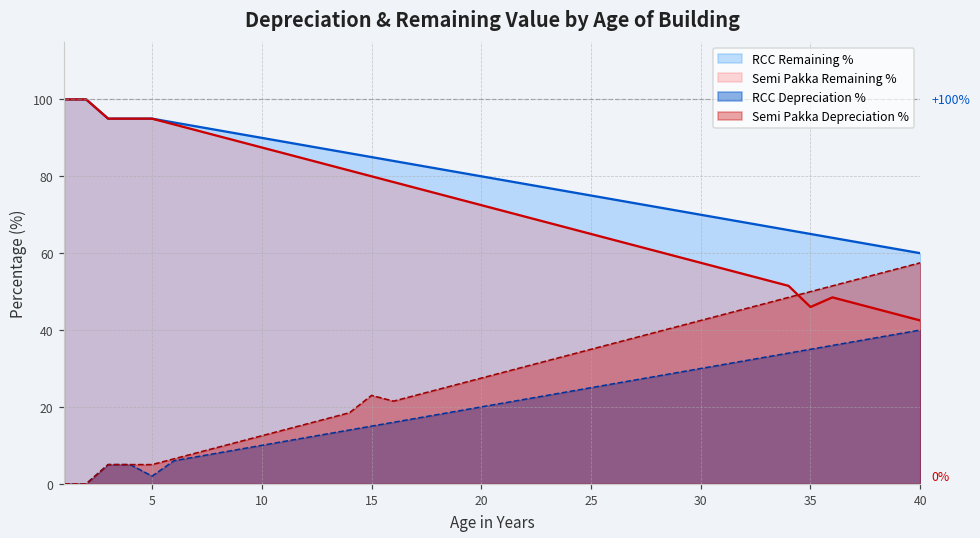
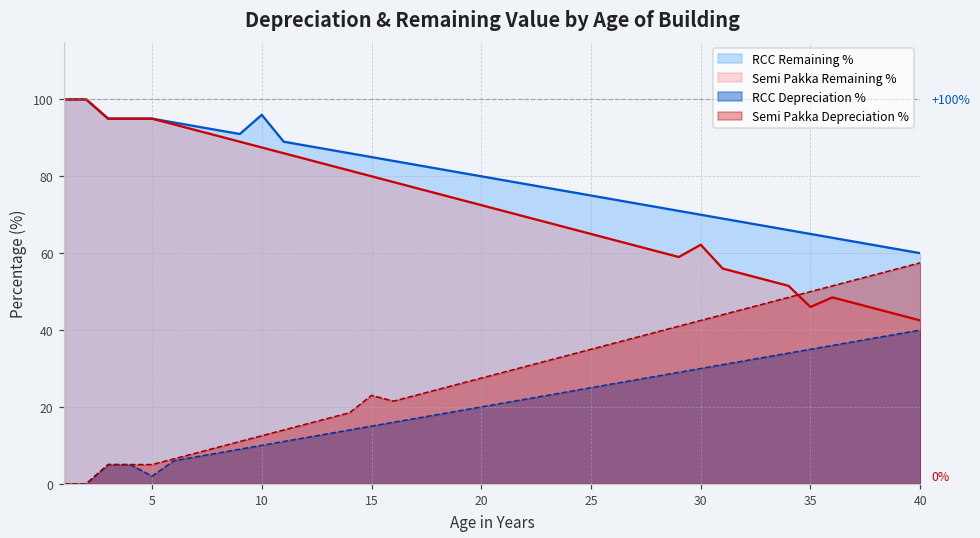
RCC Remaining %, 10: 90 -> 96
Semi Pakka Remaining %, 30: 58 -> 62
